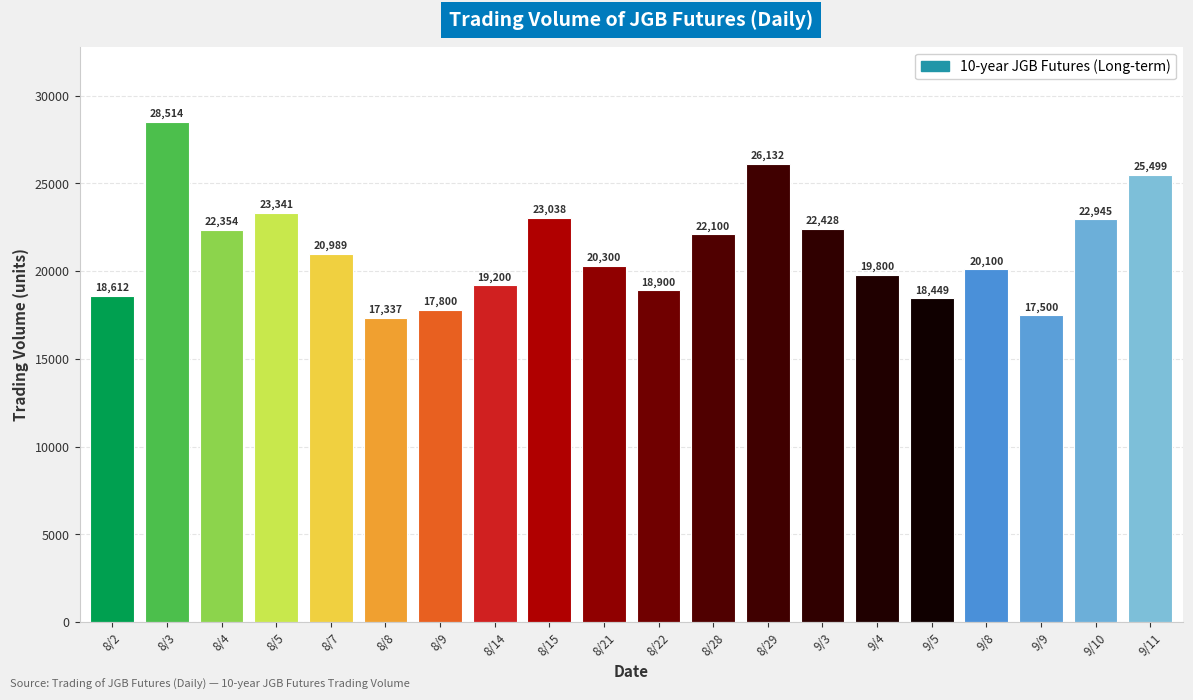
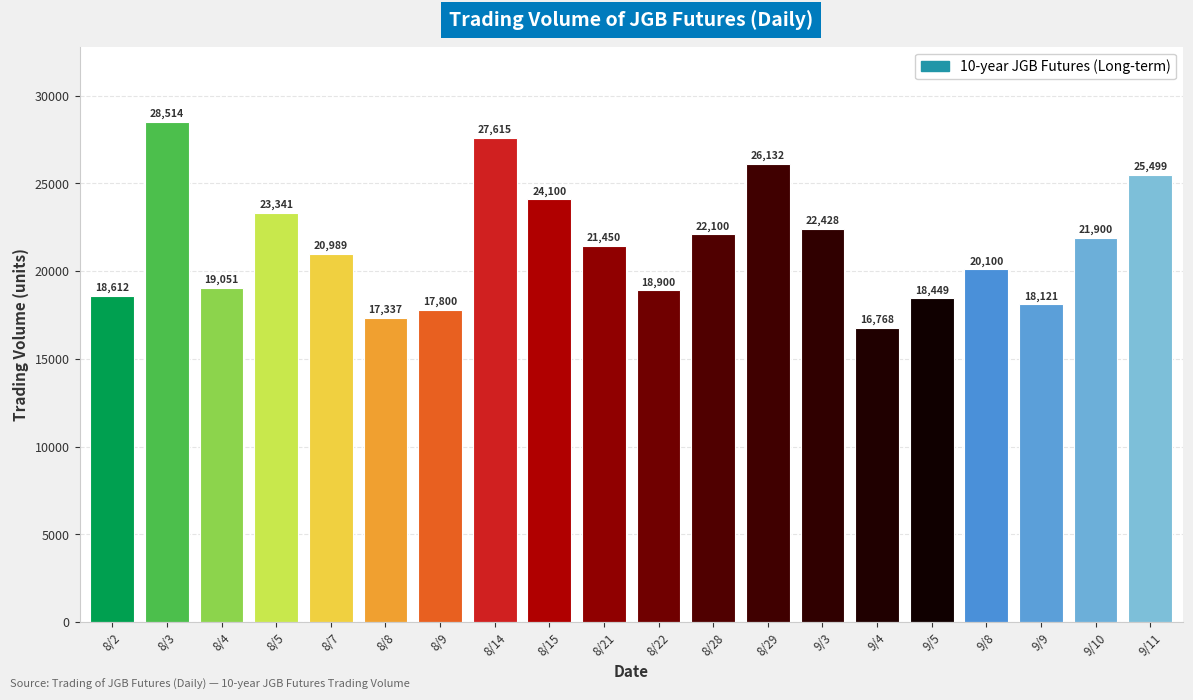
8/4: 22,354 -> 19,051
8/14: 19,200 -> 27,615
8/15: 23,038 -> 24,100
8/21: 20,300 -> 21,450
9/4: 19,800 -> 16,768
9/9: 17,500 -> 18,121
9/10: 22,945 -> 21,900
